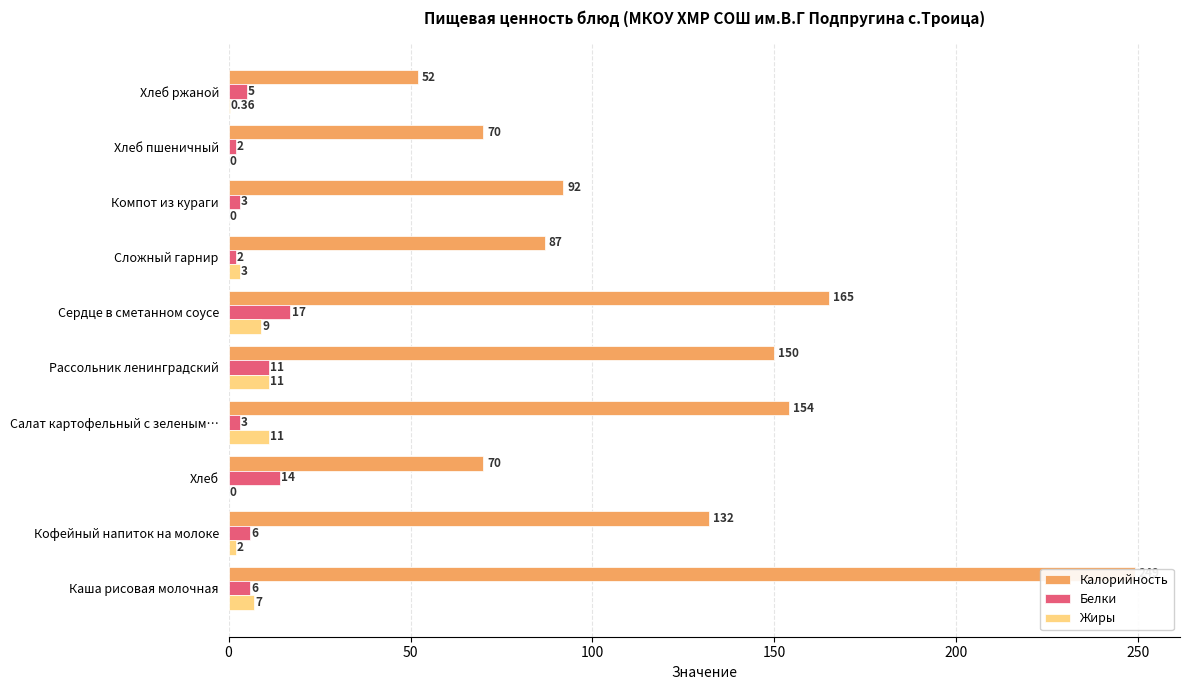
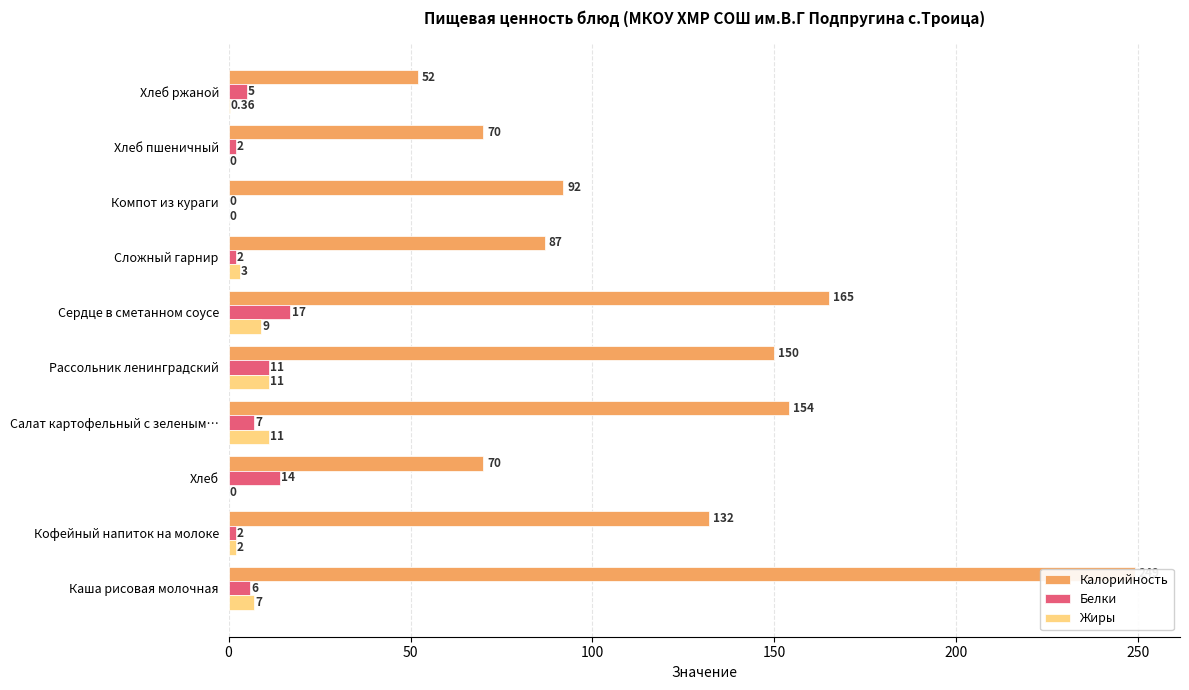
Белки, Компот из кураги: 3 -> 0
Белки, Салат картофельный с зеленым…: 3 -> 7
Белки, Кофейный напиток на молоке: 6 -> 2
